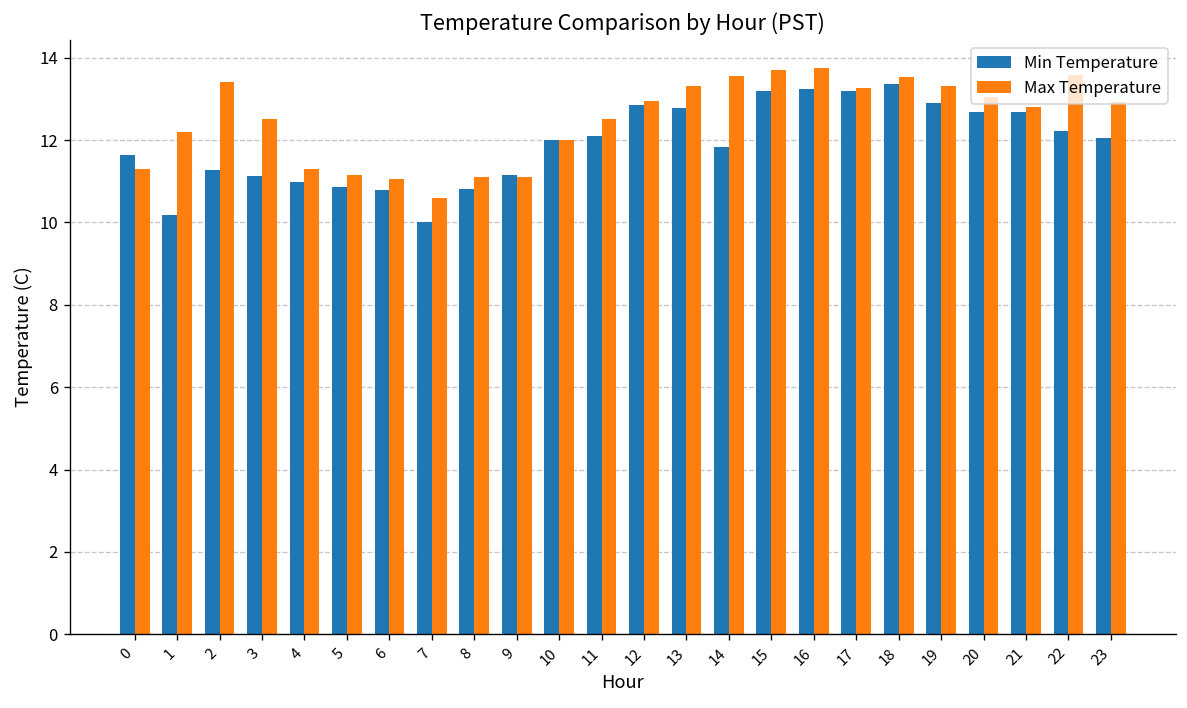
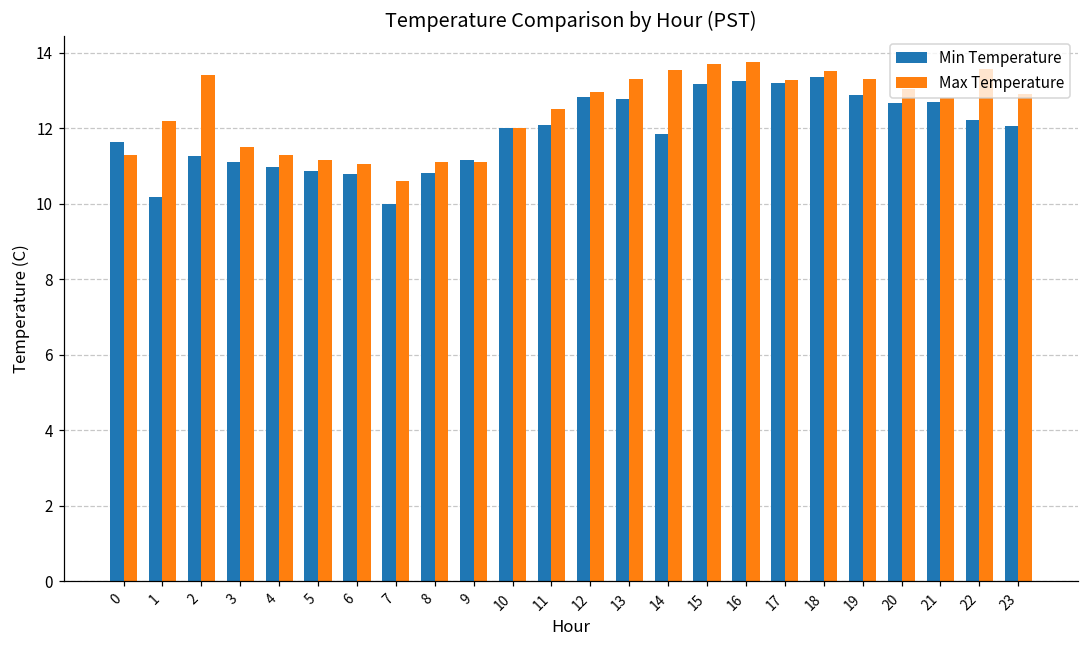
Max Temperature, 3: 12.5 -> 11.5
